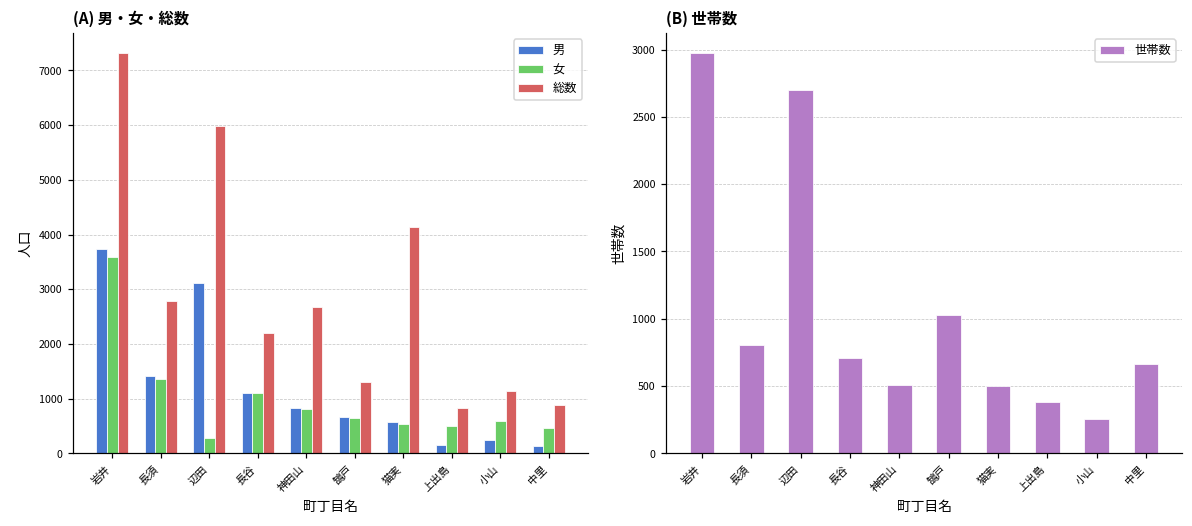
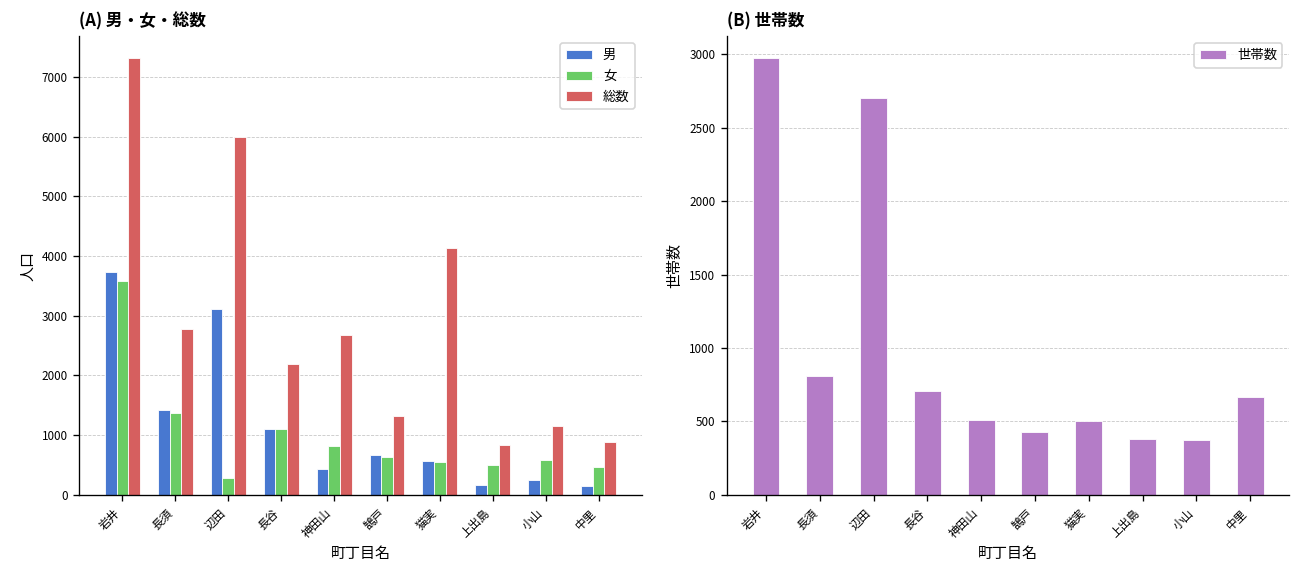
(A) 男・女・総数, 男, 神田山: 800 -> 400
(B) 世帯数, 鵠戸: 1030 -> 430
(B) 世帯数, 小山: 260 -> 380
